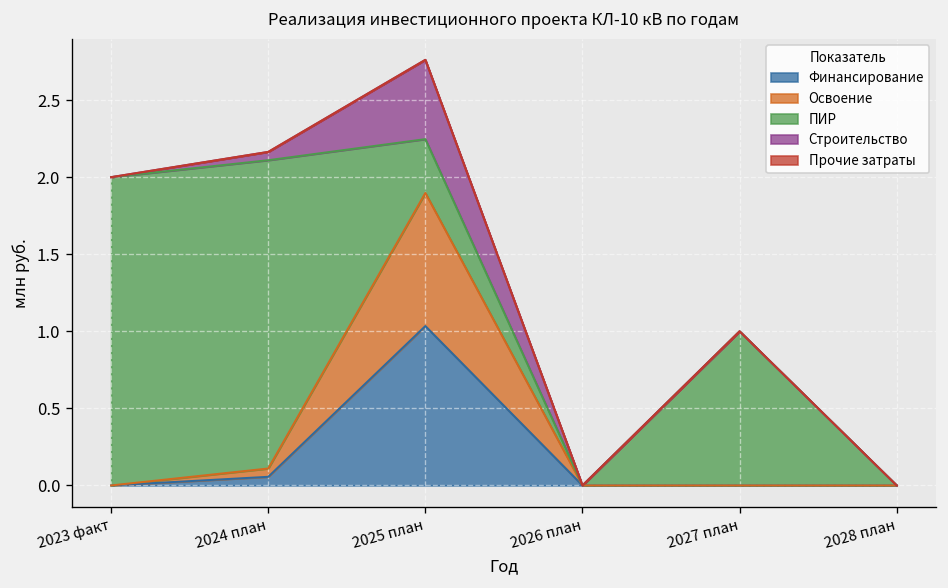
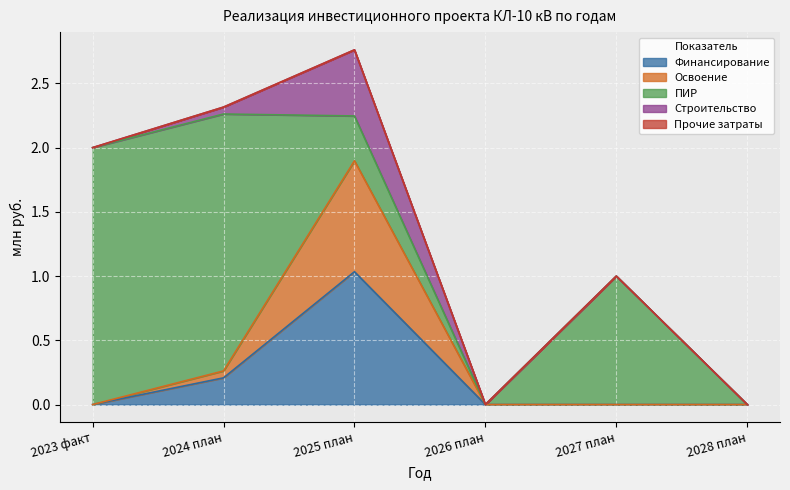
Финансирование, 2024 план: 0.06 -> 0.21
